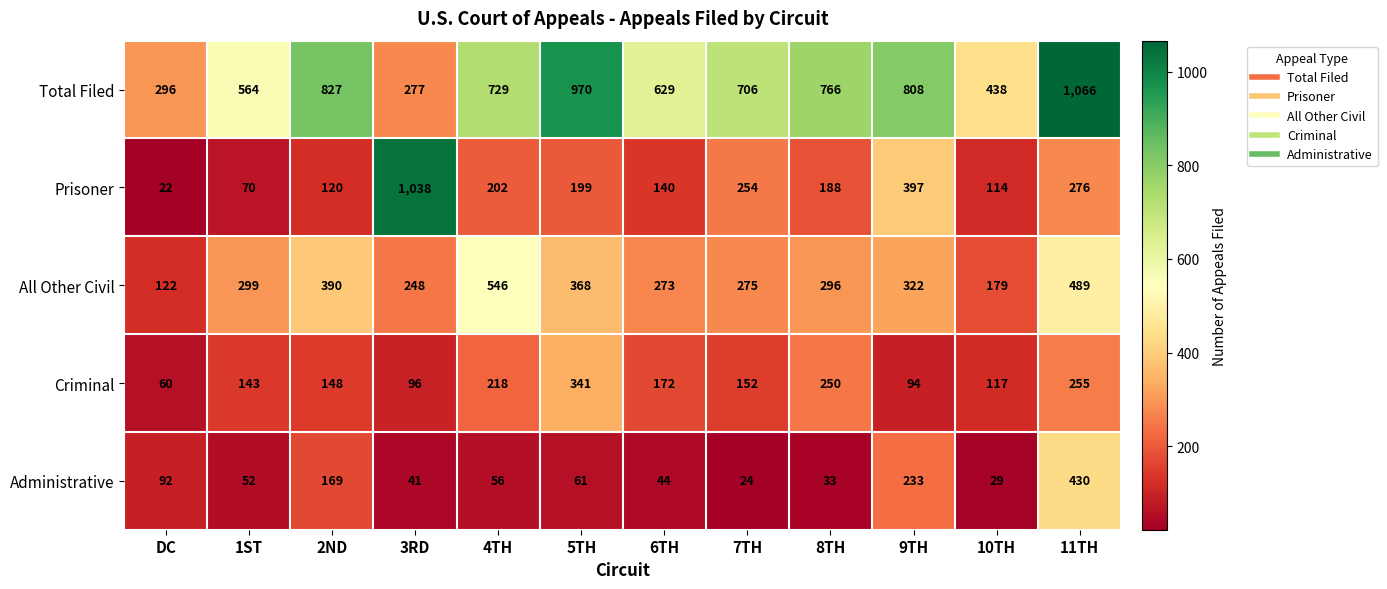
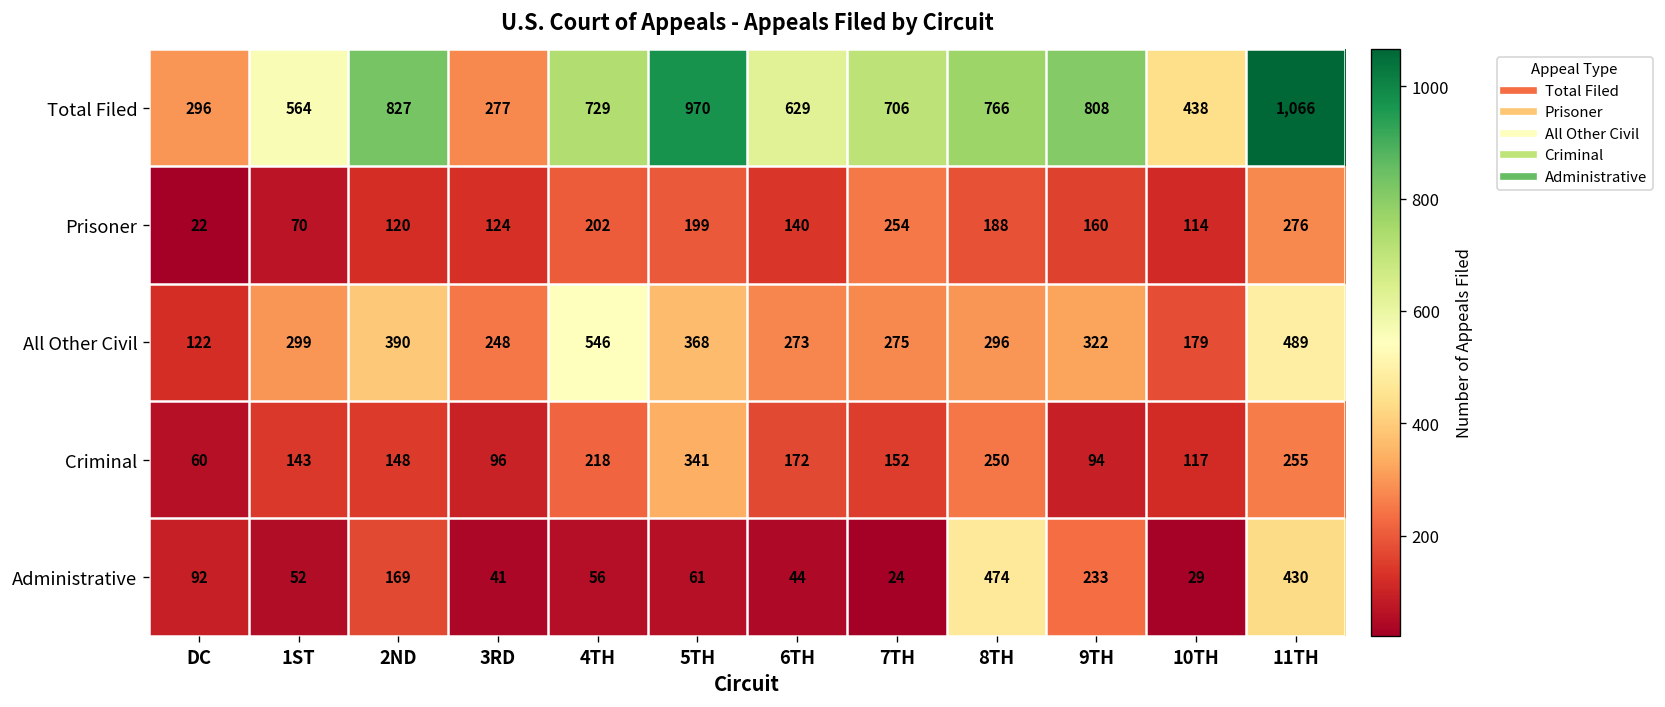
Prisoner, 3RD: 1,038 -> 124
Prisoner, 9TH: 397 -> 160
Administrative, 8TH: 33 -> 474
